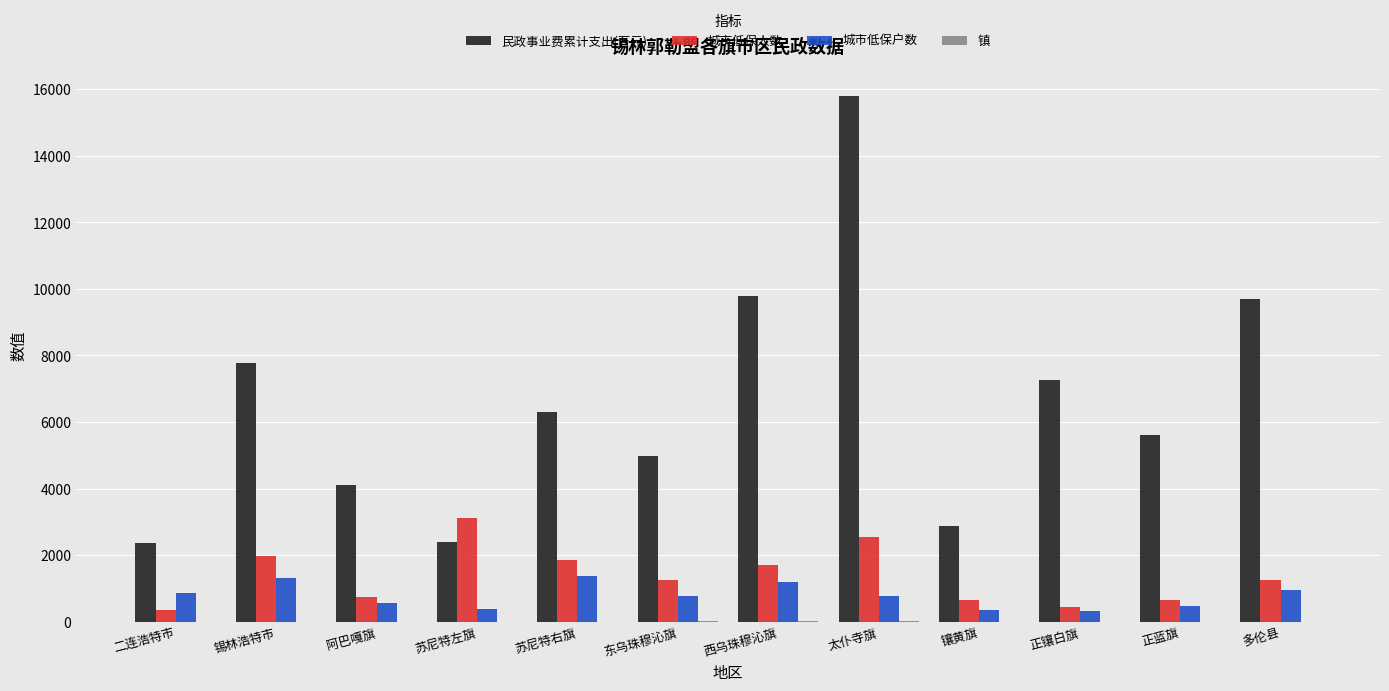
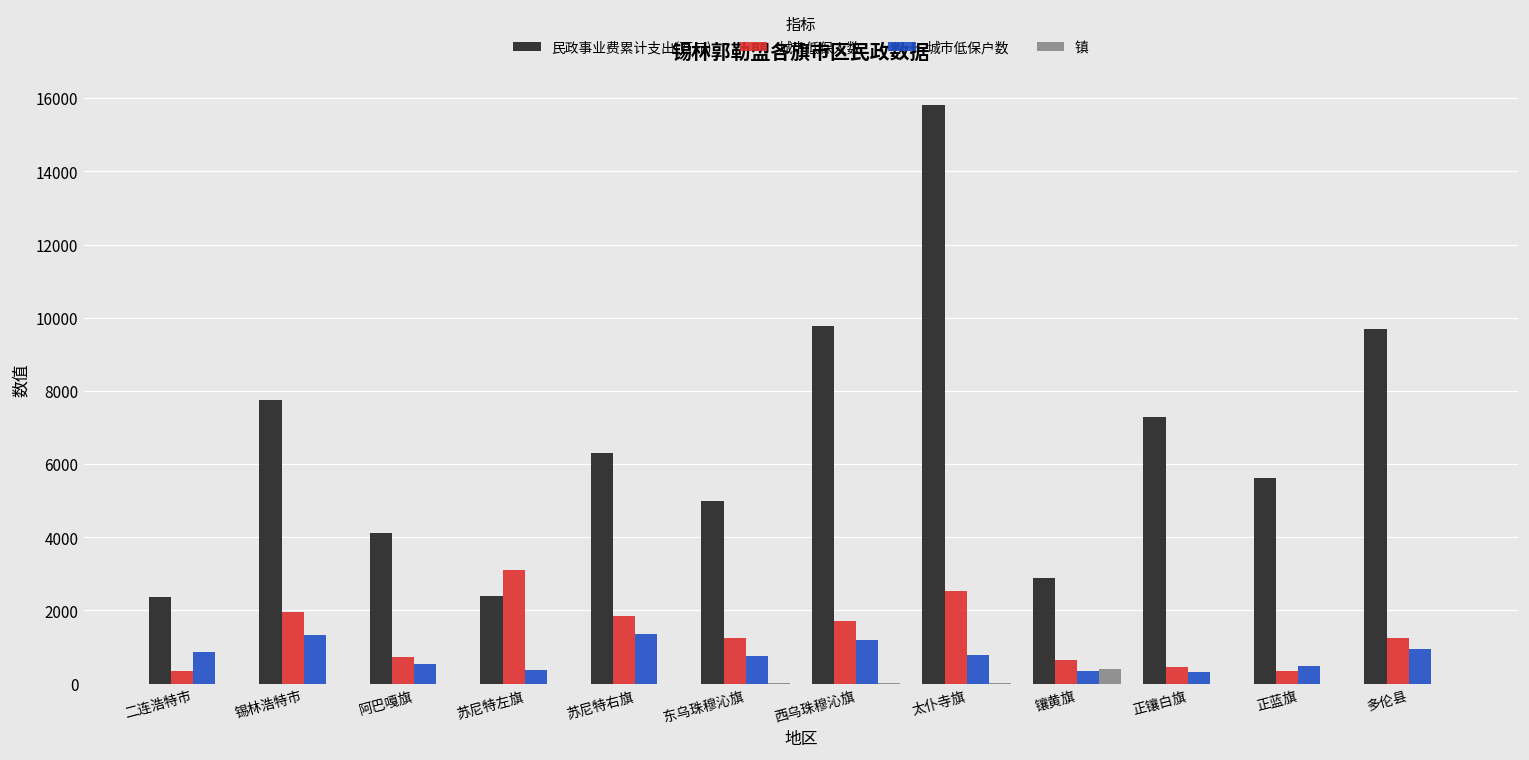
镇, 镶黄旗: 0 -> 400
城市低保人数, 正蓝旗: 700 -> 300
